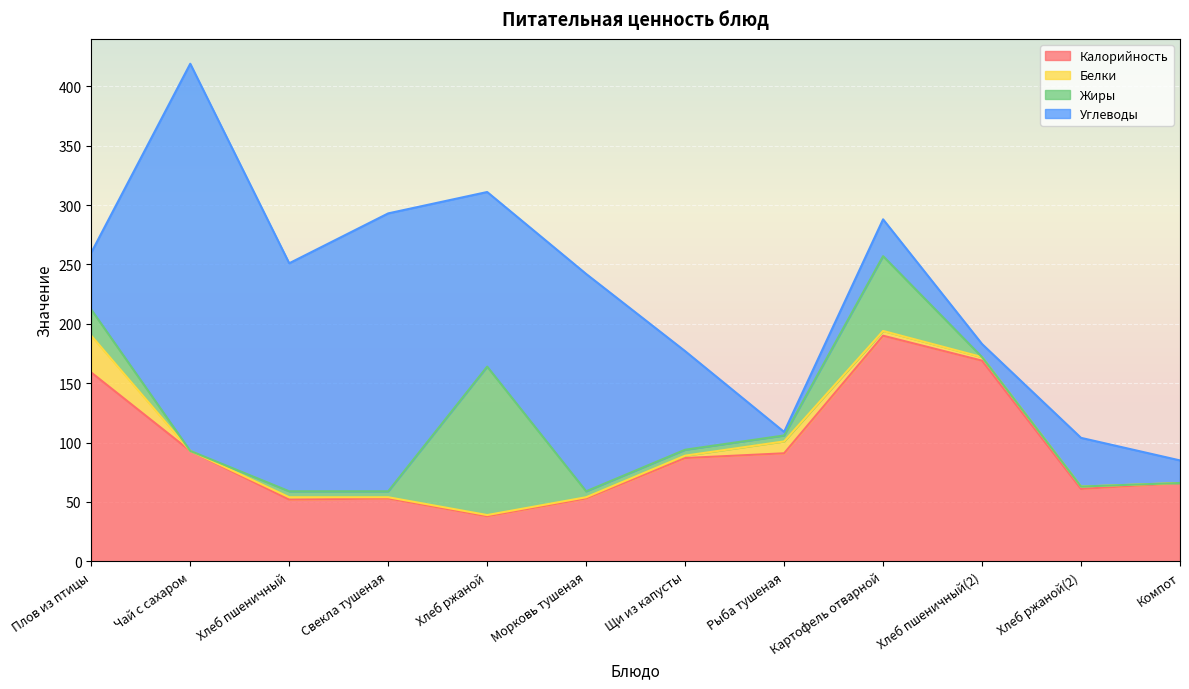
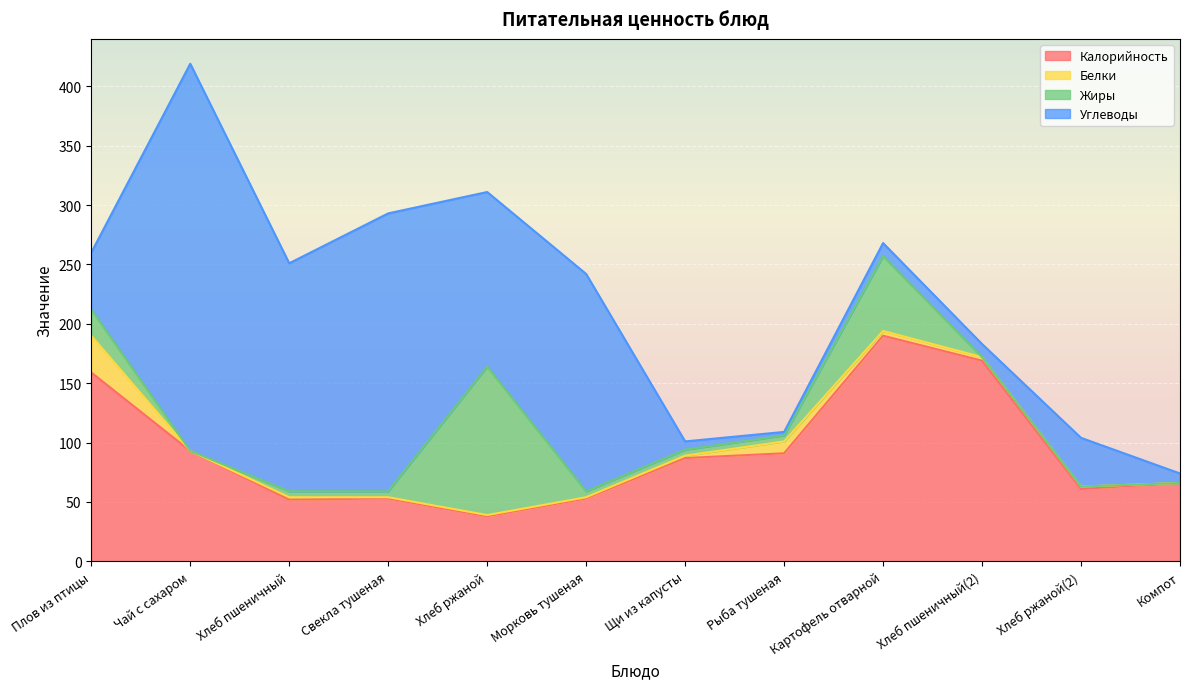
Углеводы, Щи из капусты: 83 -> 7
Углеводы, Картофель отварной: 31 -> 11
Углеводы, Компот: 19 -> 8
